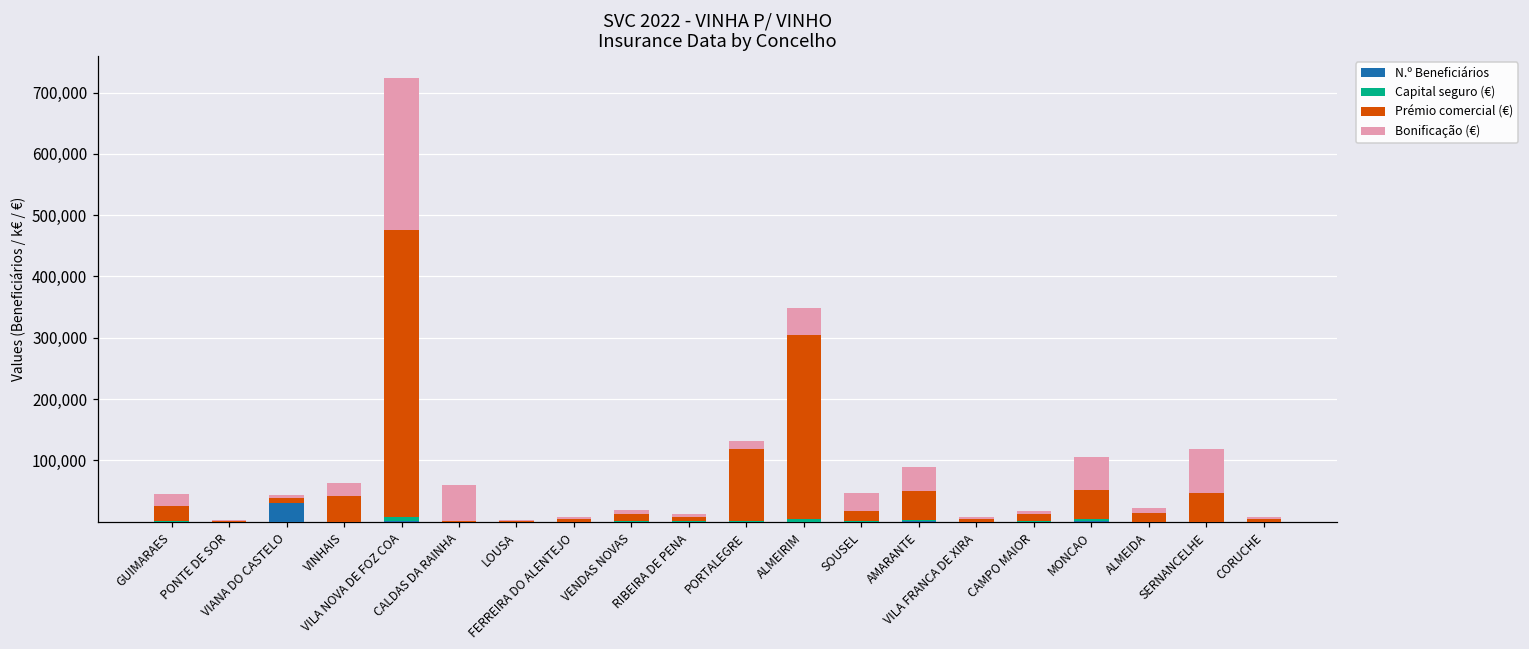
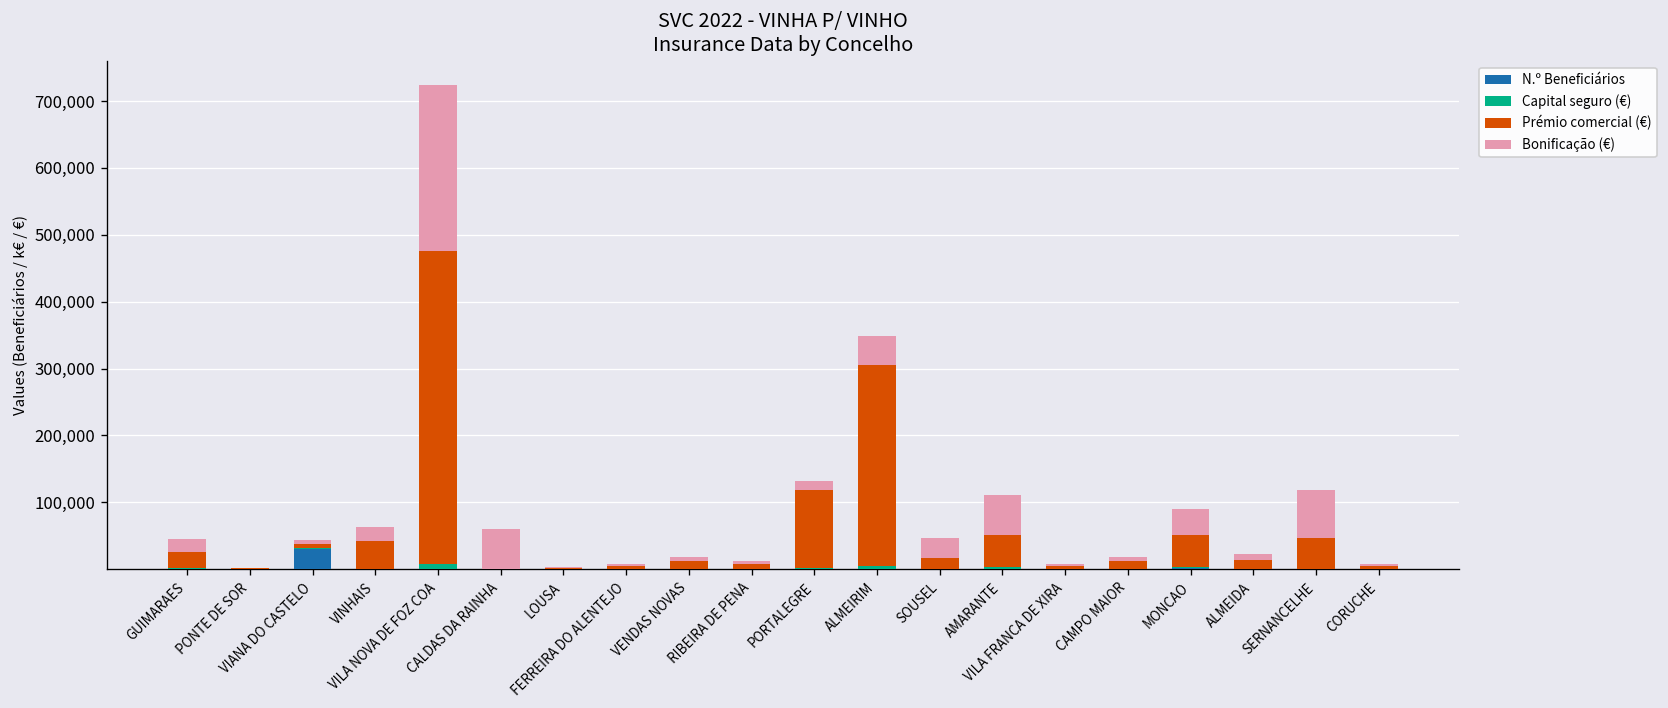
Bonificação (€), AMARANTE: 40,000 -> 60,000
Bonificação (€), MONCAO: 50,000 -> 40,000
